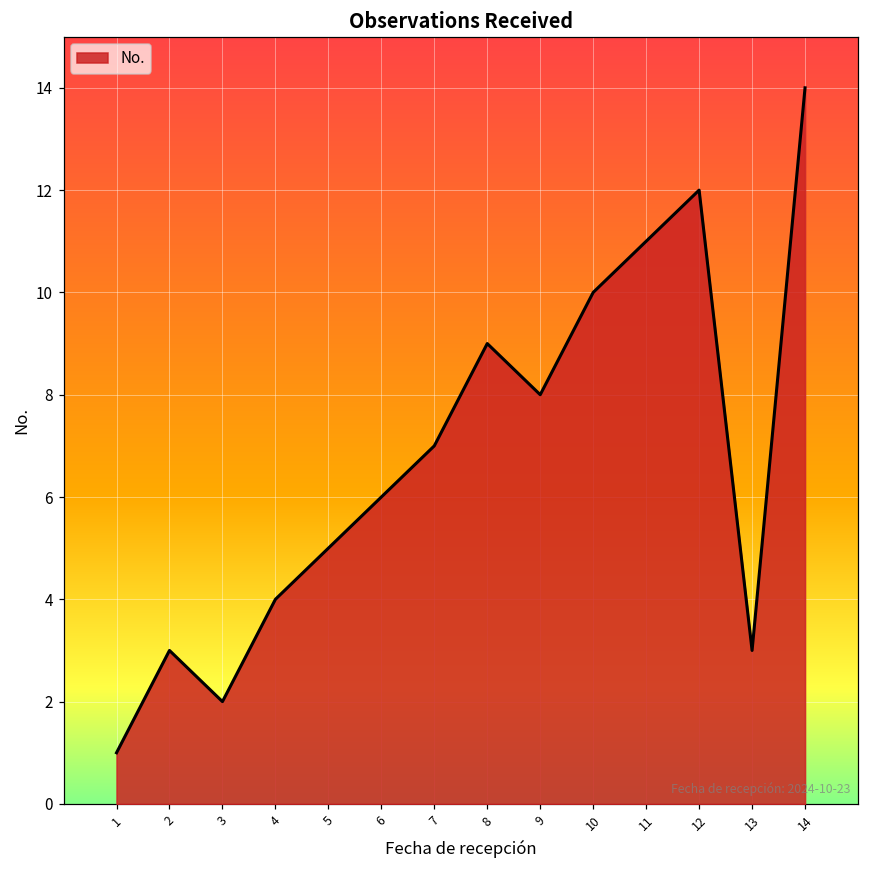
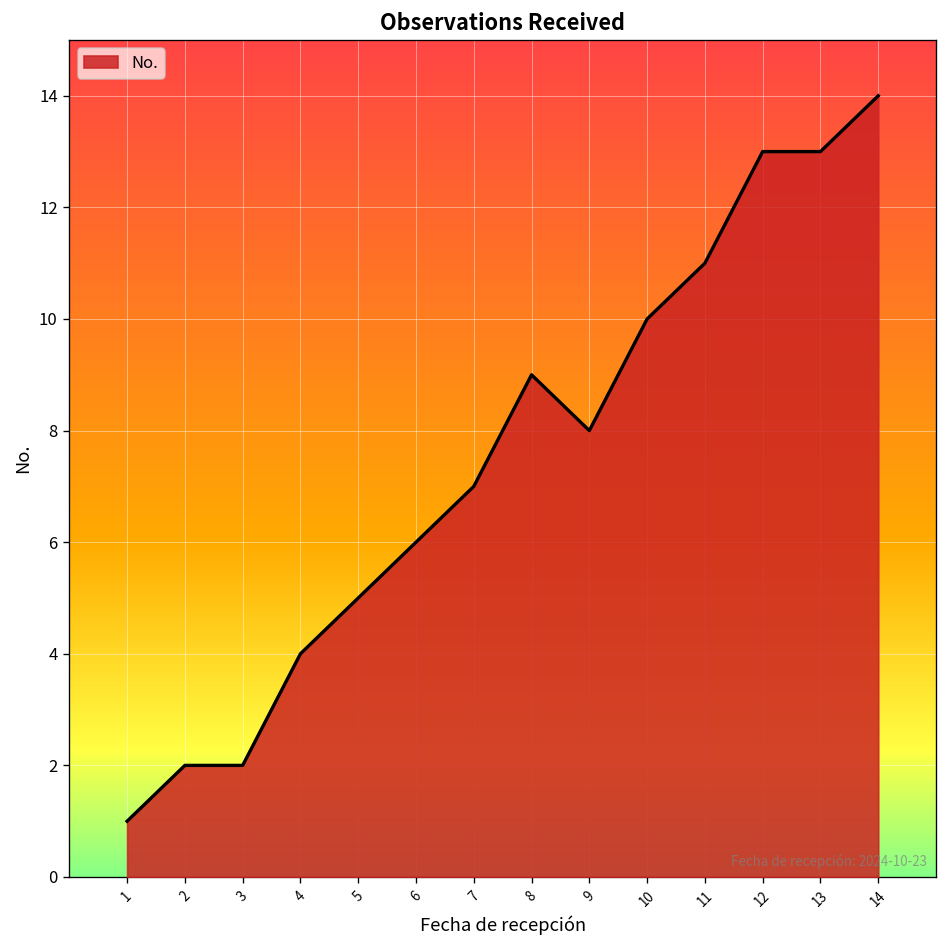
2: 3 -> 2
12: 12 -> 13
13: 3 -> 13
